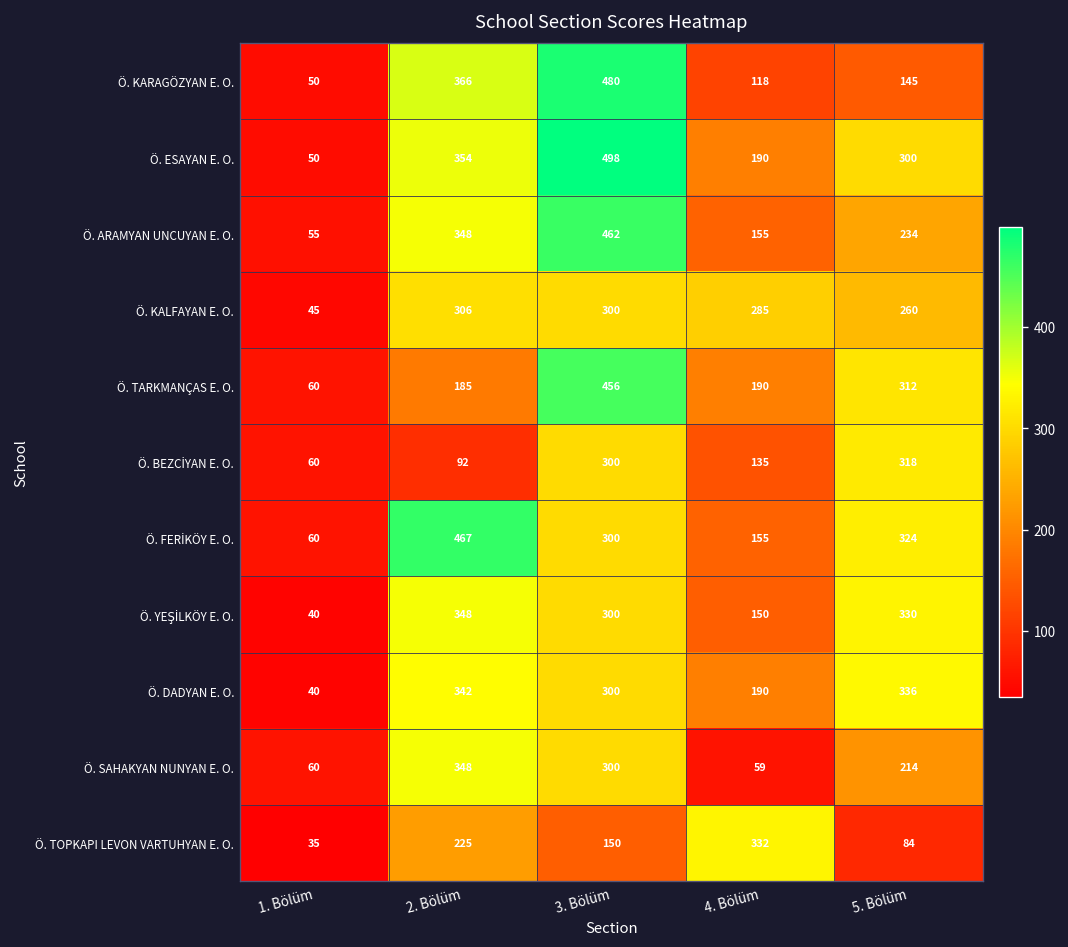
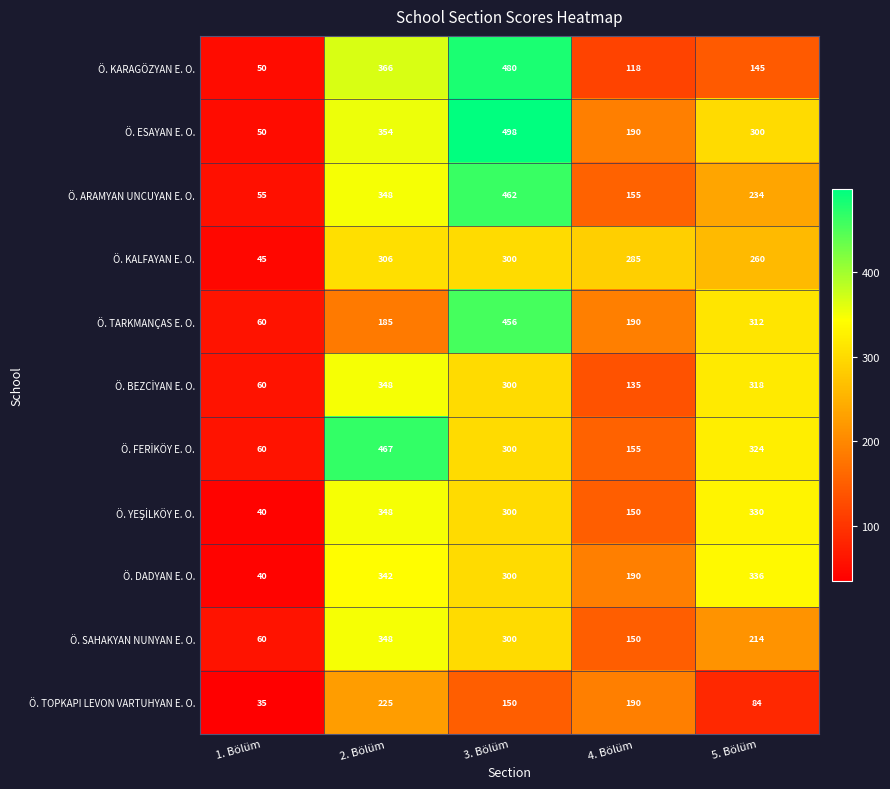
Ö. BEZCİYAN E. O., 2. Bölüm: 92 -> 348
Ö. SAHAKYAN NUNYAN E. O., 4. Bölüm: 59 -> 150
Ö. TOPKAPI LEVON VARTUHYAN E. O., 4. Bölüm: 332 -> 190
